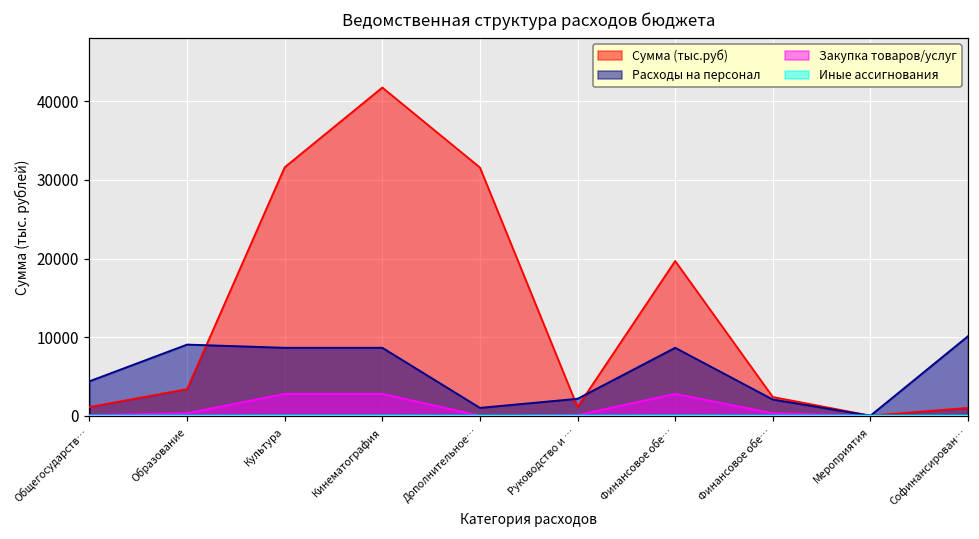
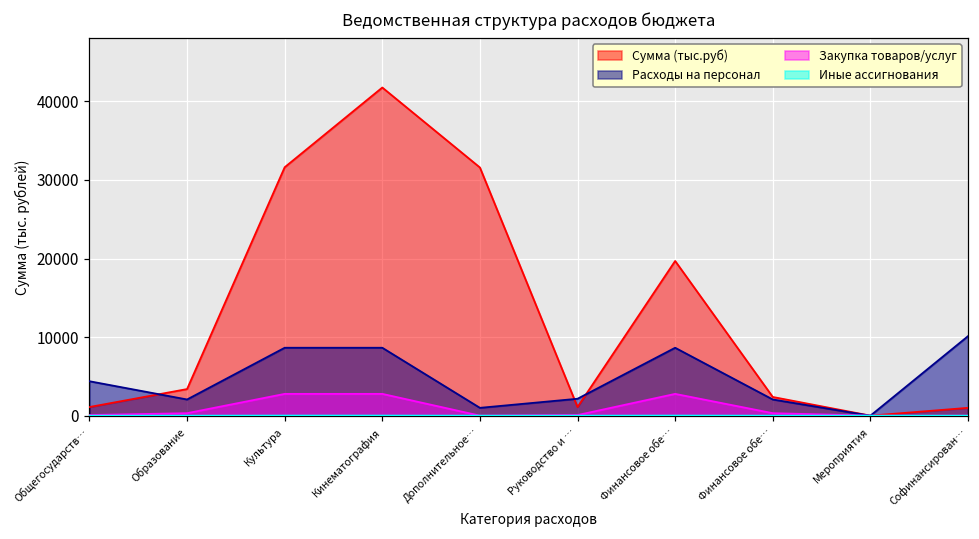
Расходы на персонал, Образование: 9000 -> 2000
